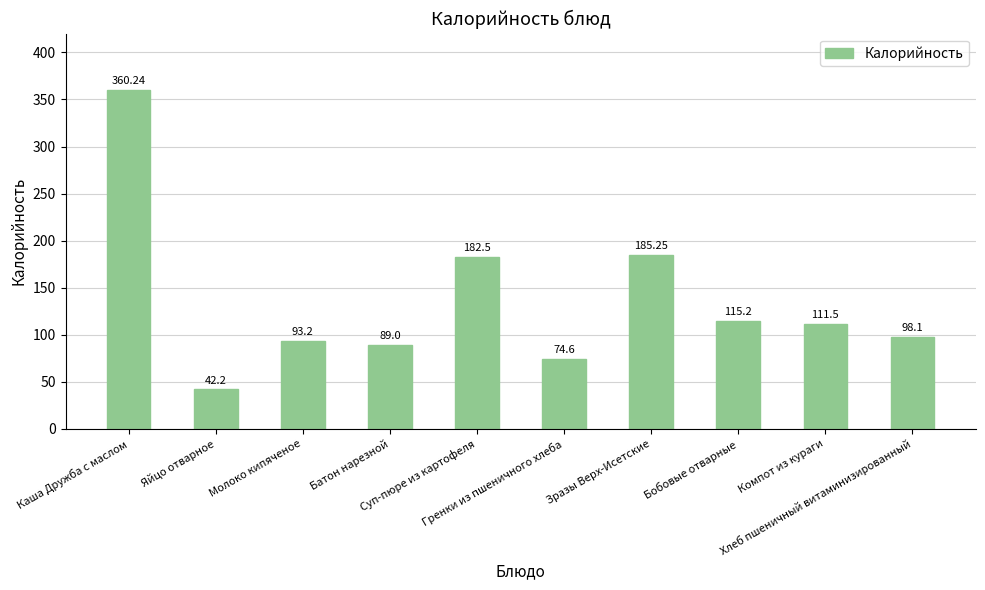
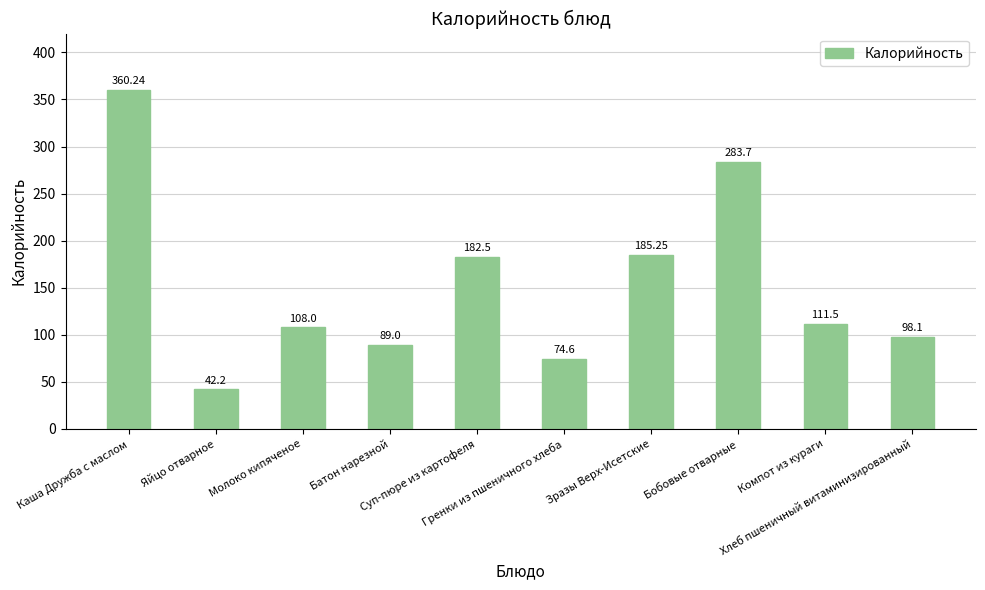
Молоко кипяченое: 93.2 -> 108.0
Бобовые отварные: 115.2 -> 283.7
